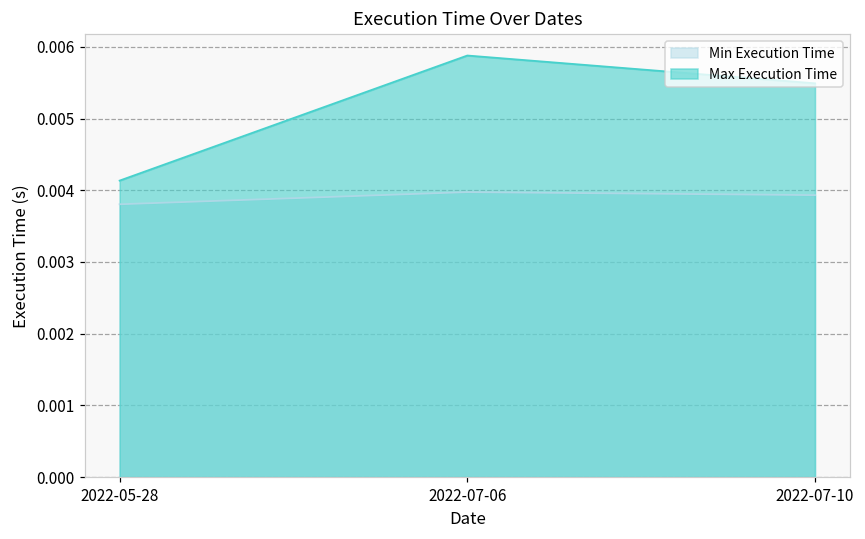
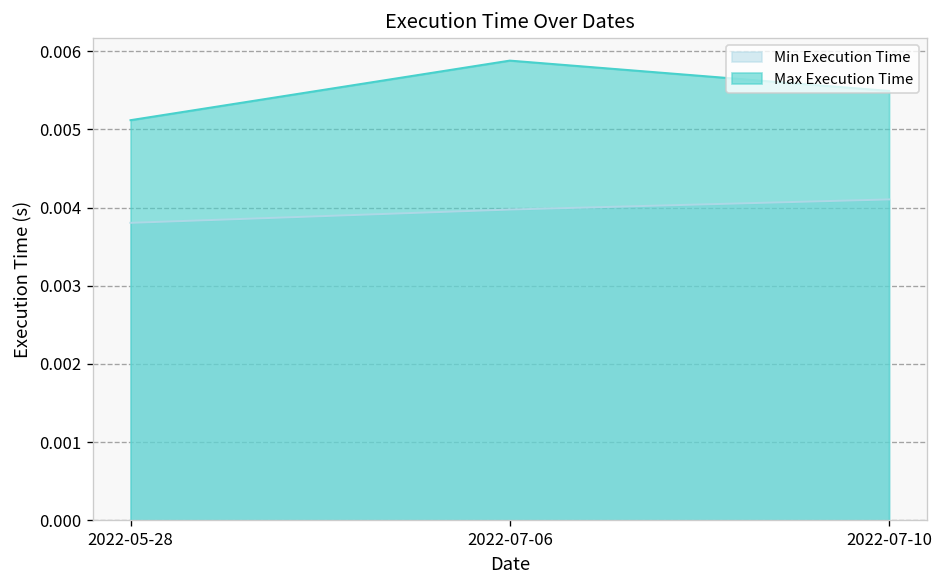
Max Execution Time, 2022-05-28: 0.0041 -> 0.0051
Min Execution Time, 2022-07-10: 0.0039 -> 0.0041
